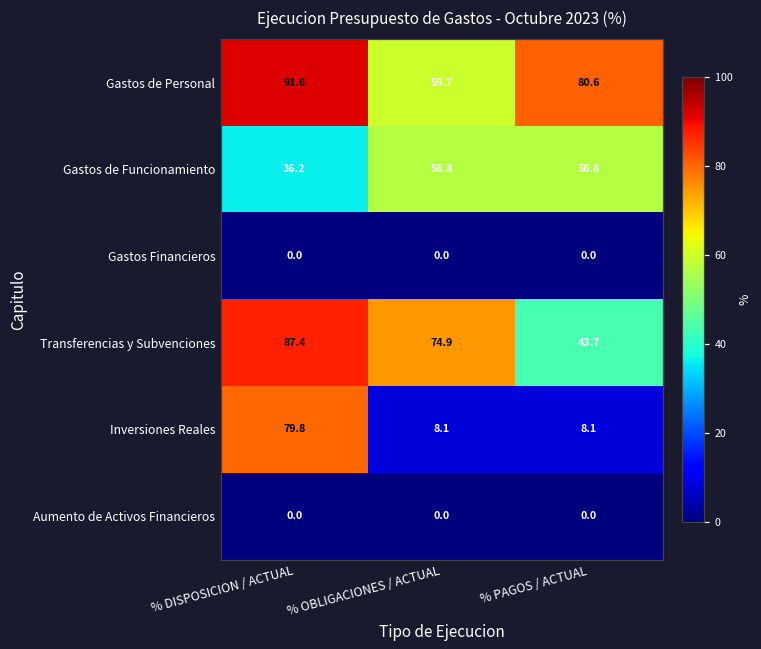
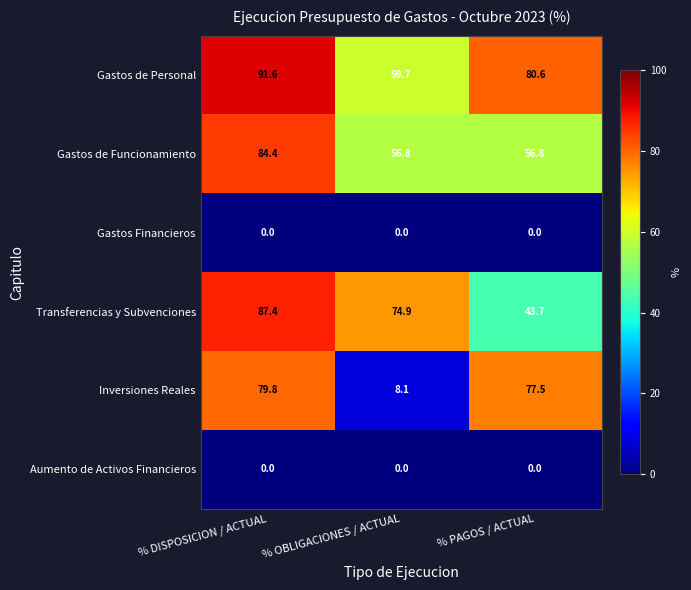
Gastos de Funcionamiento, % DISPOSICION / ACTUAL: 36.2 -> 84.4
Inversiones Reales, % PAGOS / ACTUAL: 8.1 -> 77.5
